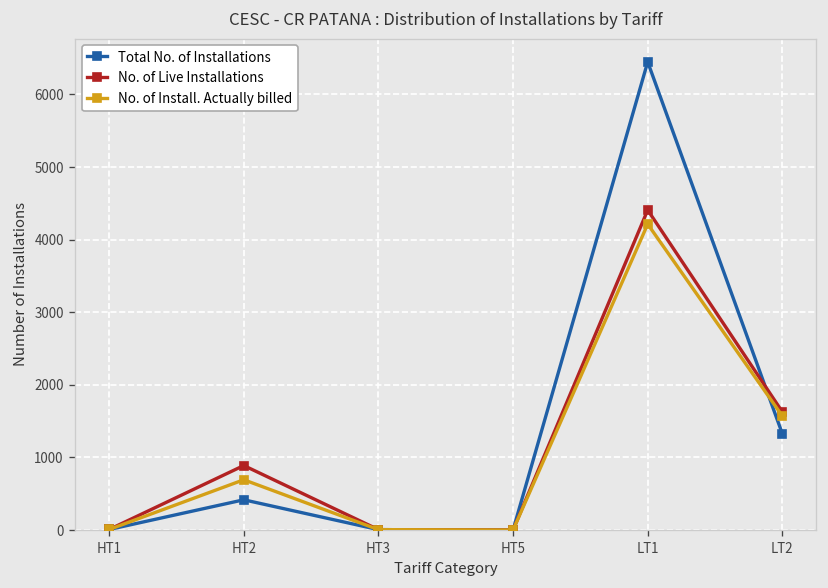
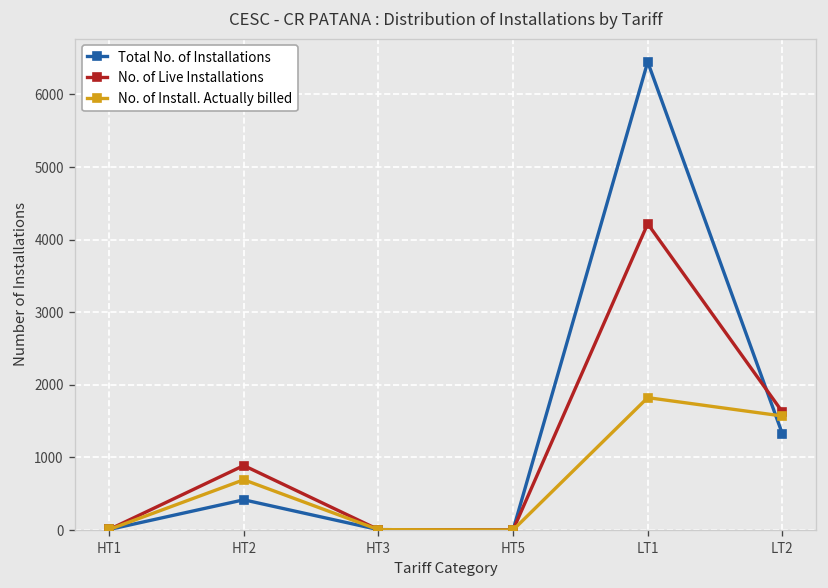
No. of Live Installations, LT1: 4400 -> 4200
No. of Install. Actually billed, LT1: 4200 -> 1800
